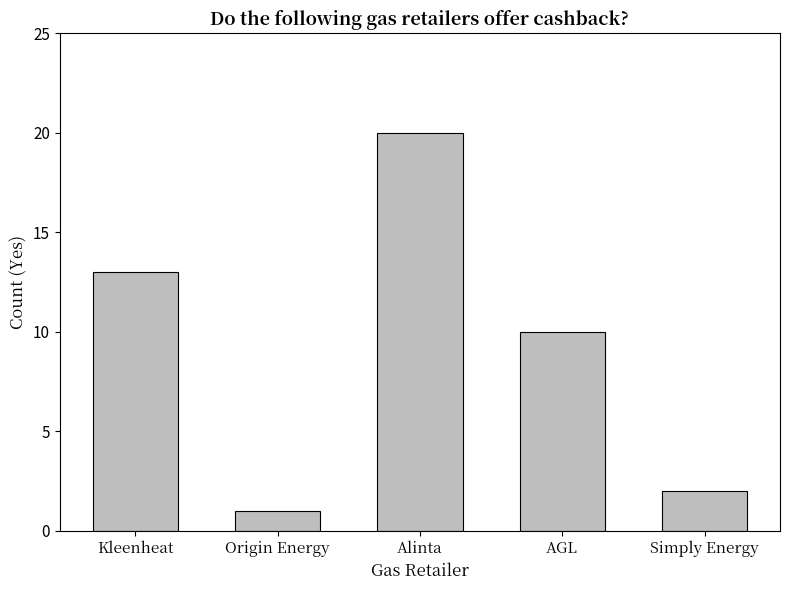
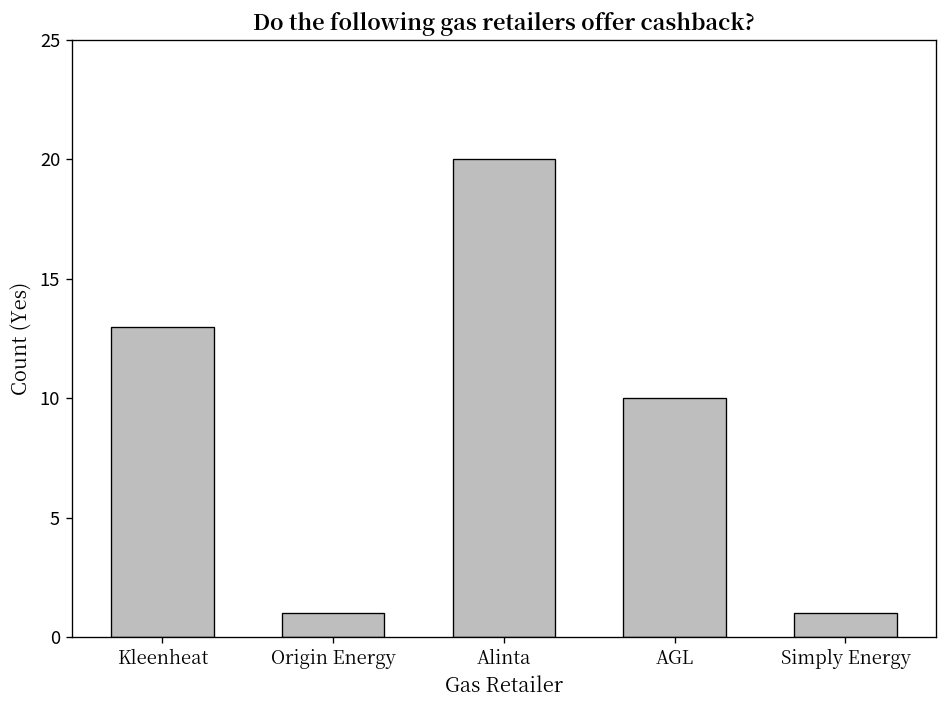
Simply Energy: 2 -> 1
